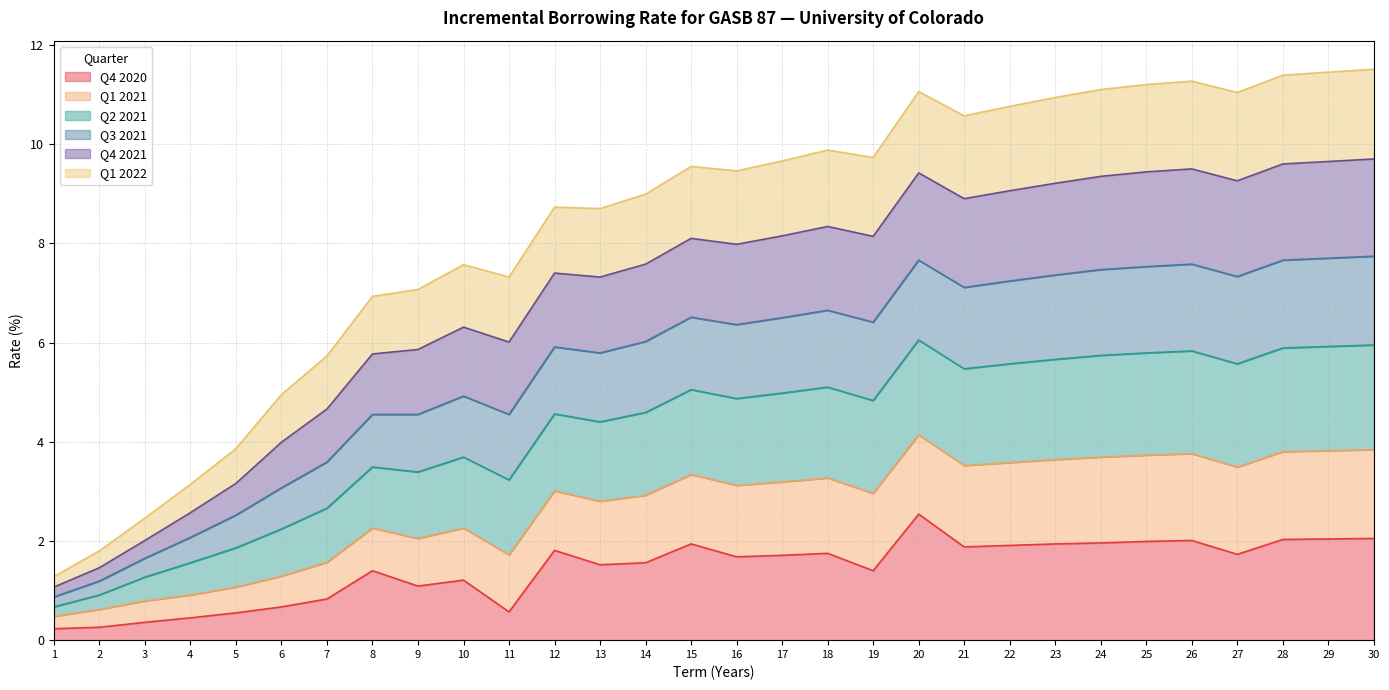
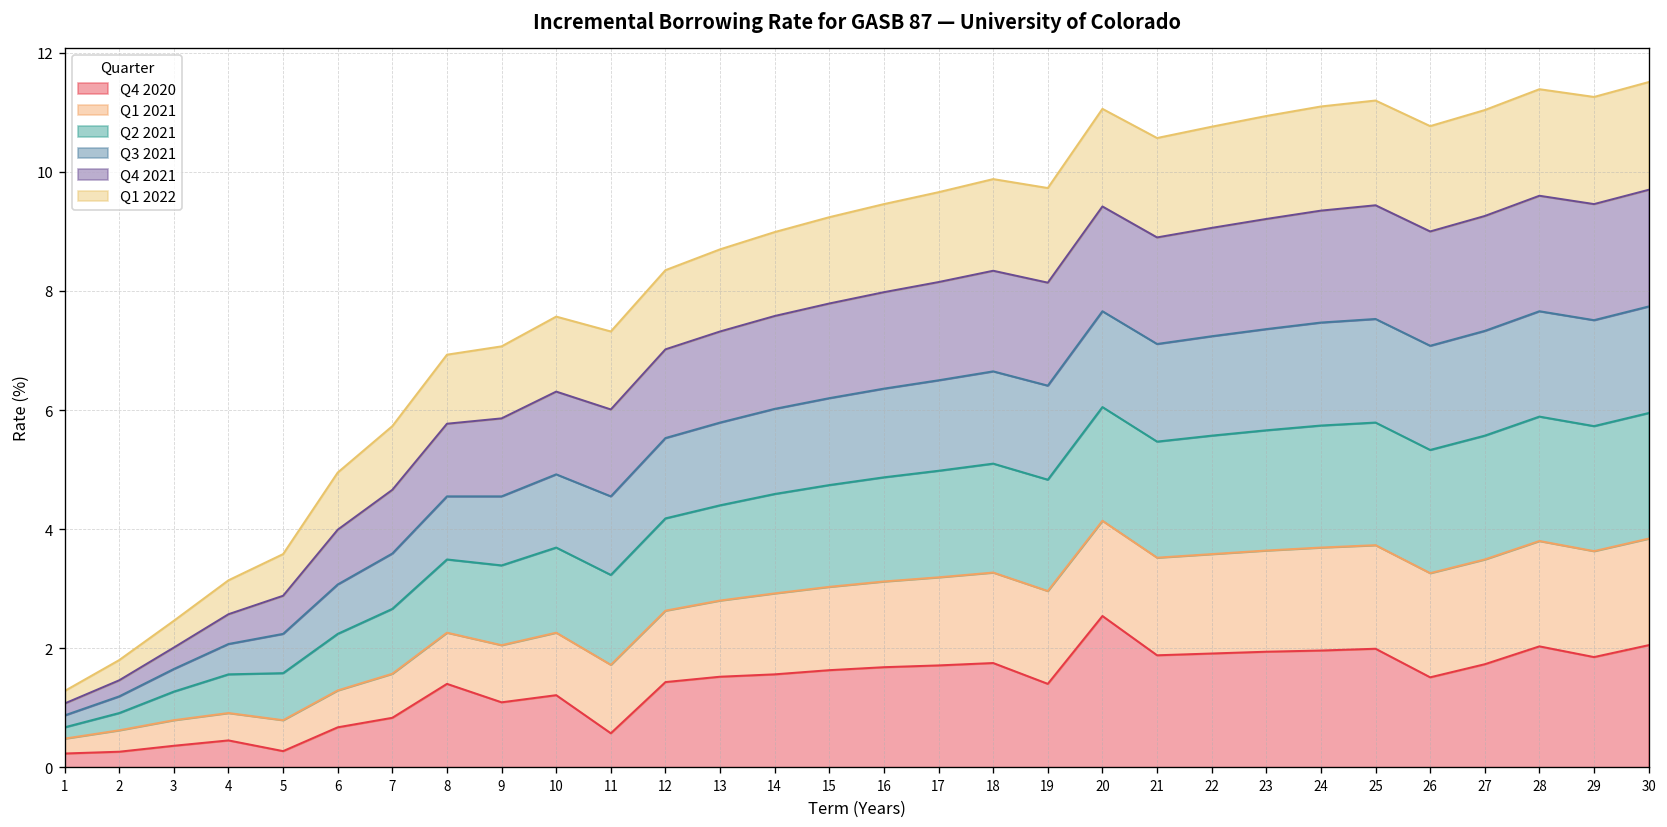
Q4 2020, 5: 0.6 -> 0.3
Q4 2020, 12: 1.8 -> 1.4
Q4 2020, 15: 1.9 -> 1.6
Q4 2020, 26: 2.0 -> 1.5
Q4 2020, 29: 2.0 -> 1.9
